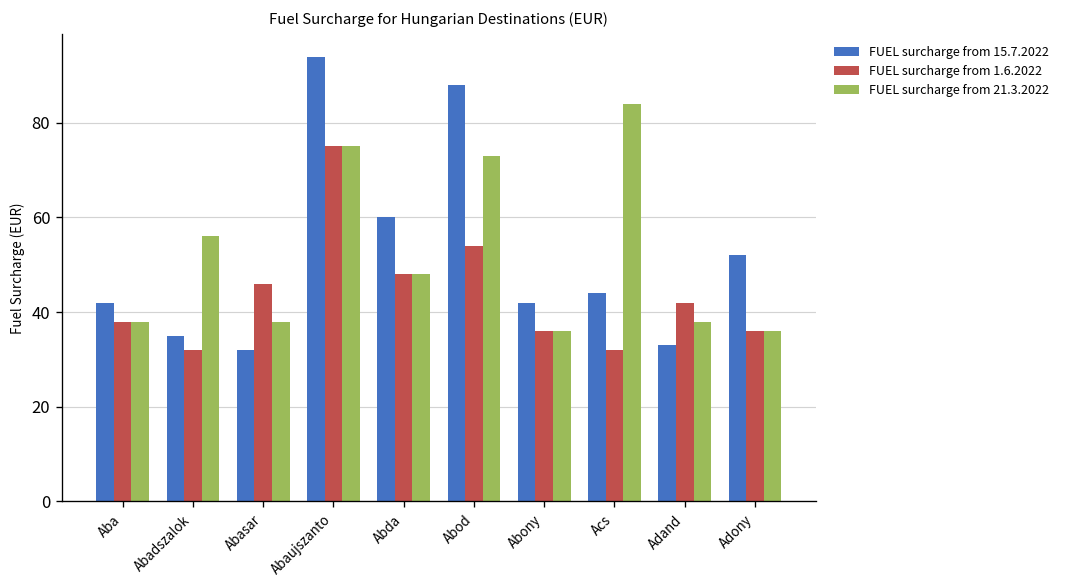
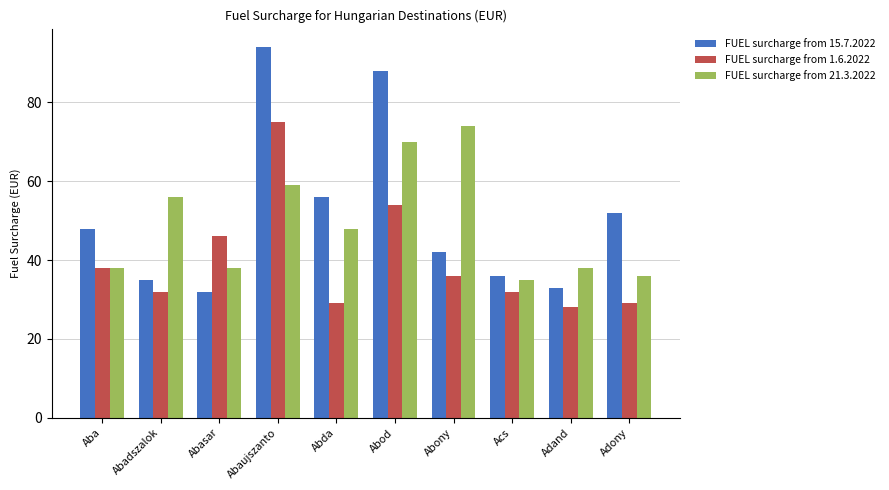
FUEL surcharge from 15.7.2022, Aba: 42 -> 48
FUEL surcharge from 21.3.2022, Abaujszanto: 75 -> 59
FUEL surcharge from 15.7.2022, Abda: 60 -> 56
FUEL surcharge from 1.6.2022, Abda: 48 -> 29
FUEL surcharge from 21.3.2022, Abod: 73 -> 70
FUEL surcharge from 21.3.2022, Abony: 36 -> 74
FUEL surcharge from 15.7.2022, Acs: 44 -> 36
FUEL surcharge from 21.3.2022, Acs: 84 -> 35
FUEL surcharge from 1.6.2022, Adand: 42 -> 28
FUEL surcharge from 1.6.2022, Adony: 36 -> 29
